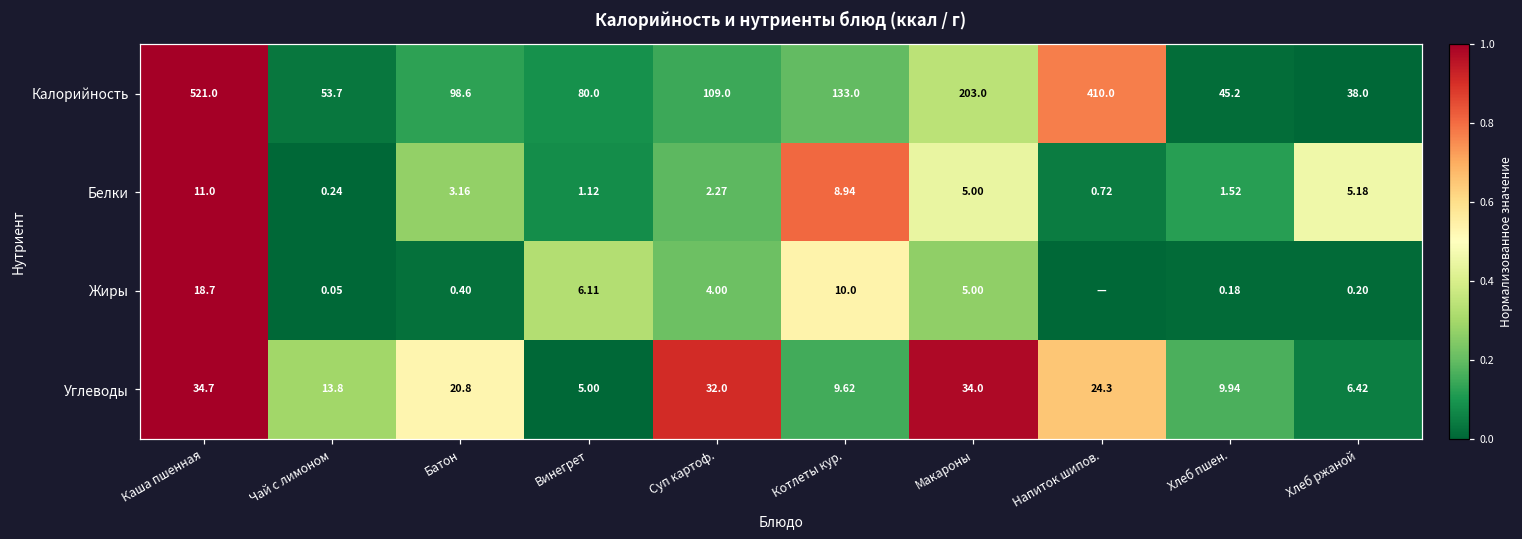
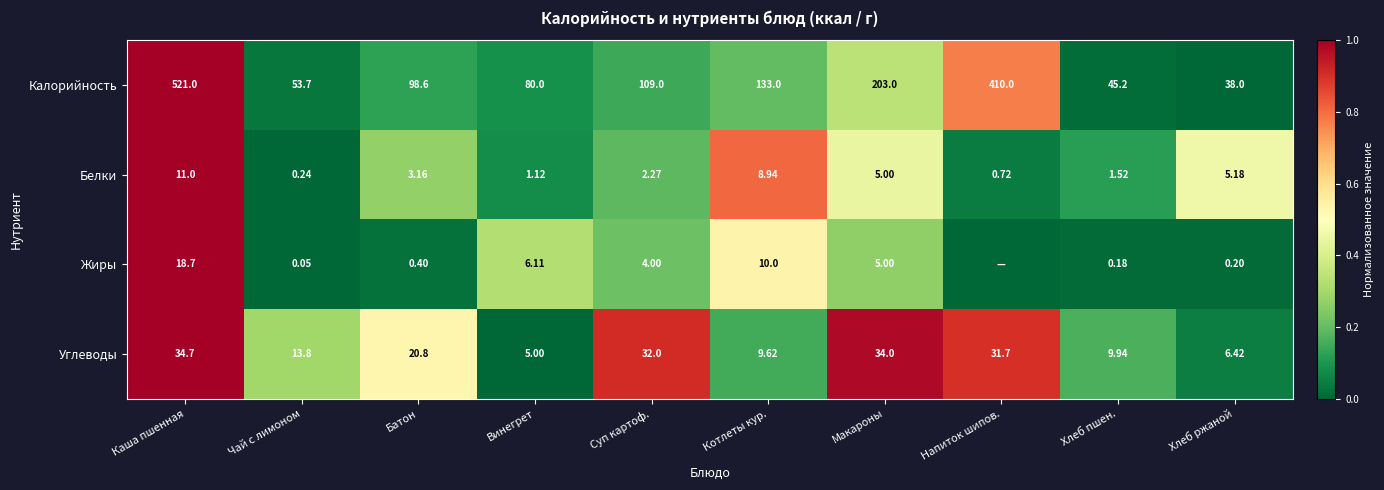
Углеводы, Напиток шипов.: 24.3 -> 31.7
